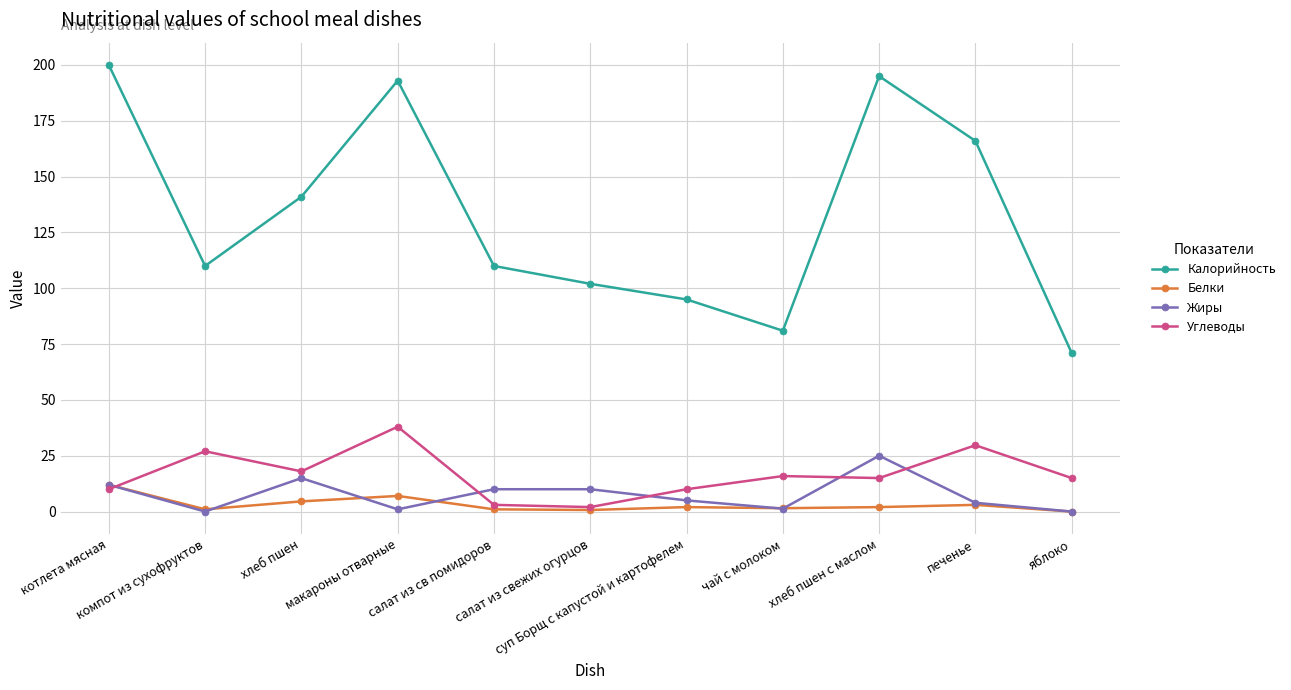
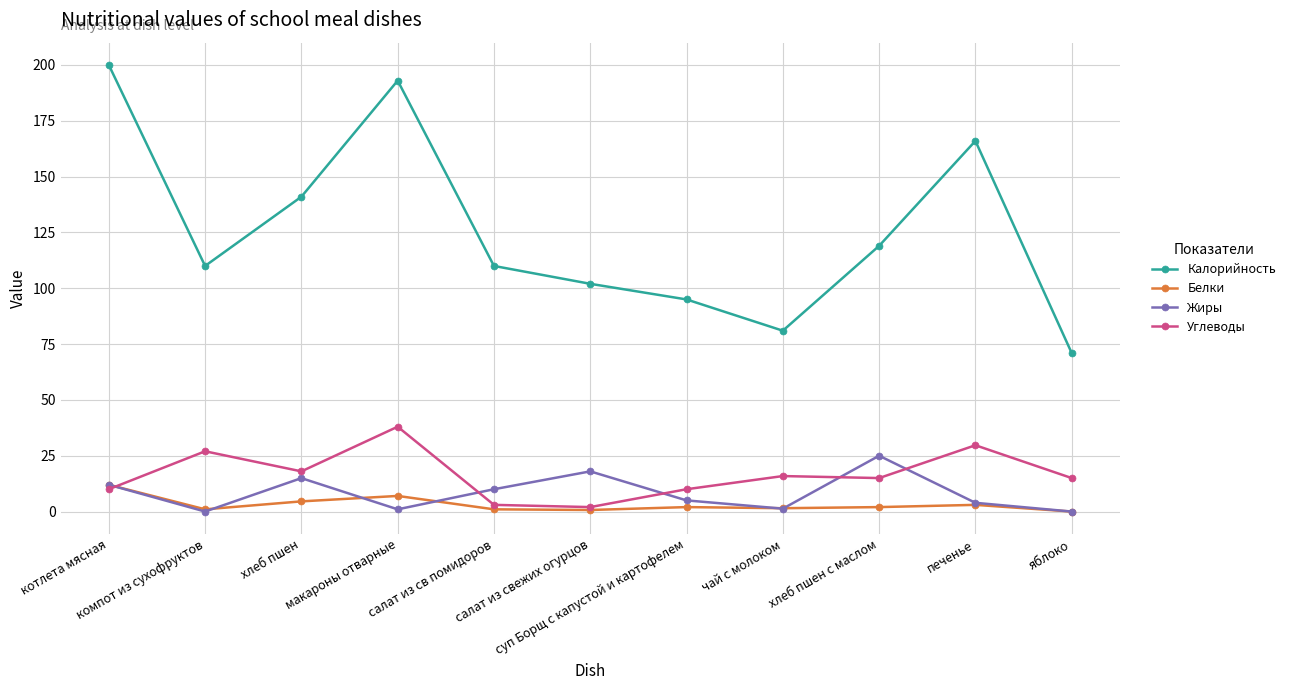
Жиры, салат из свежих огурцов: 10 -> 18
Калорийность, хлеб пшен с маслом: 195 -> 119
